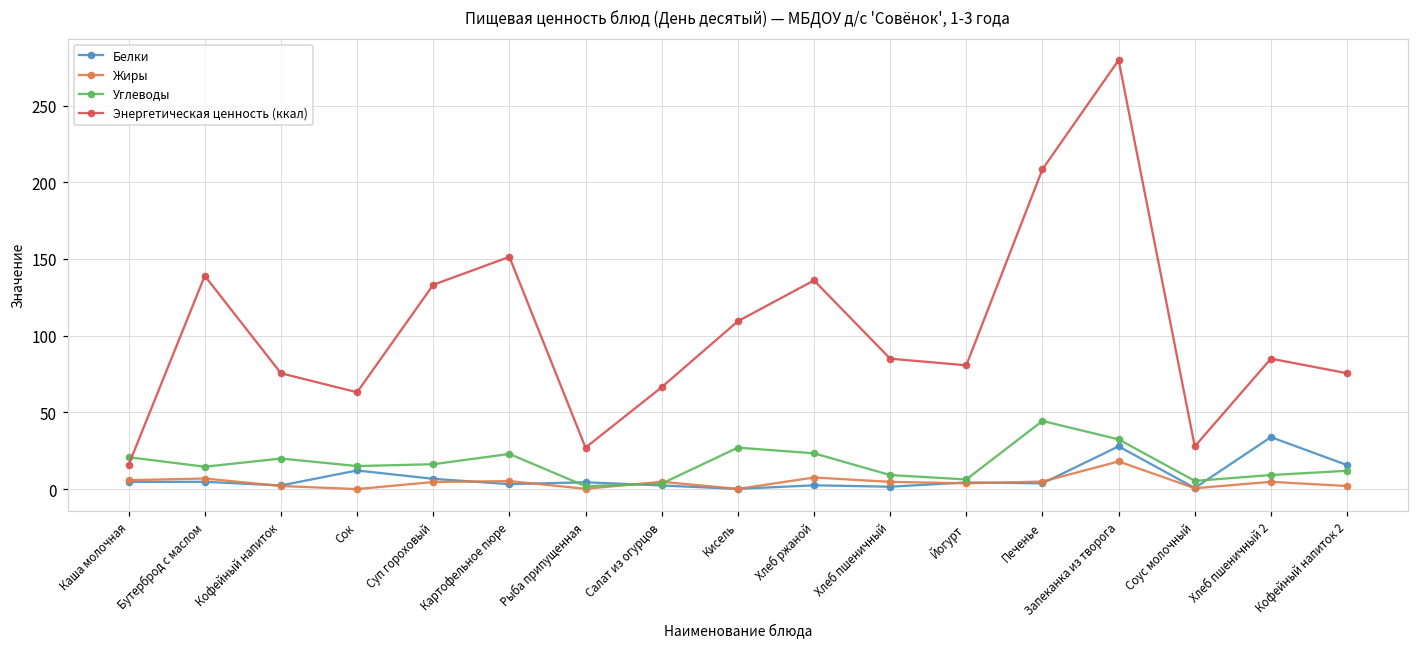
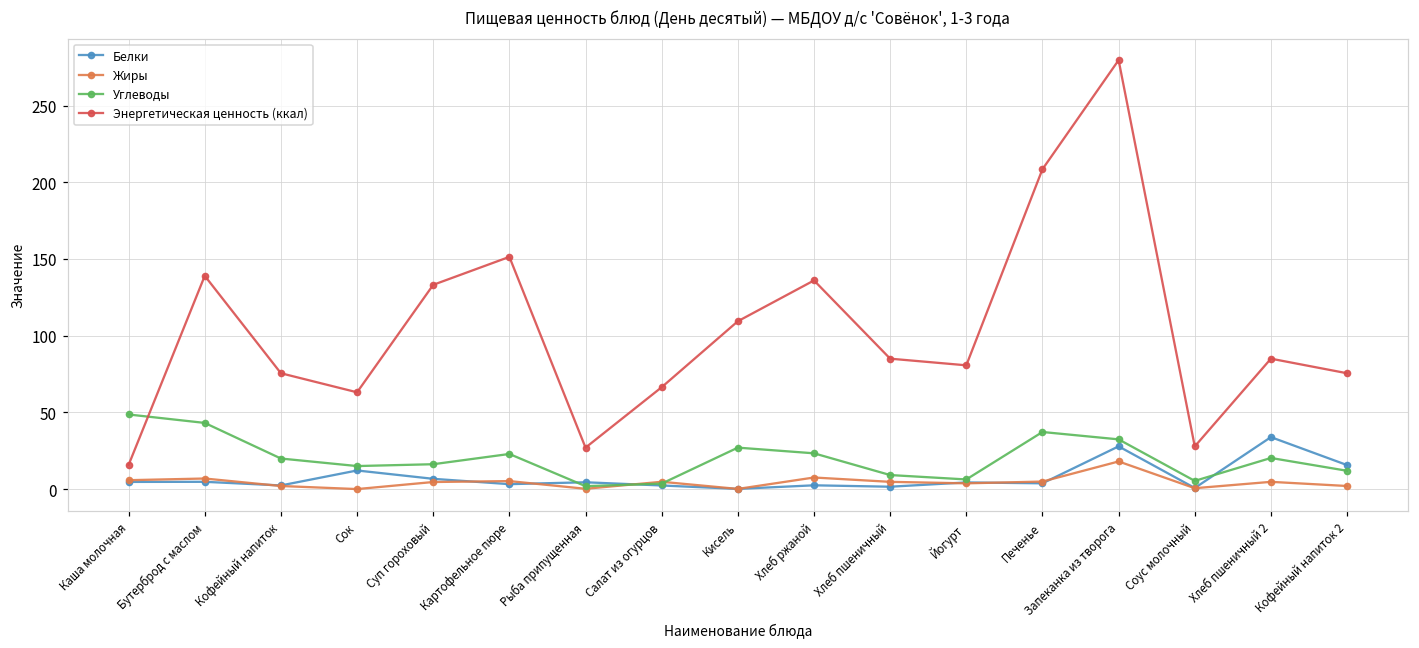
Углеводы, Каша молочная: 21 -> 49
Углеводы, Бутерброд с маслом: 15 -> 43
Углеводы, Печенье: 44 -> 37
Углеводы, Хлеб пшеничный 2: 9 -> 20
